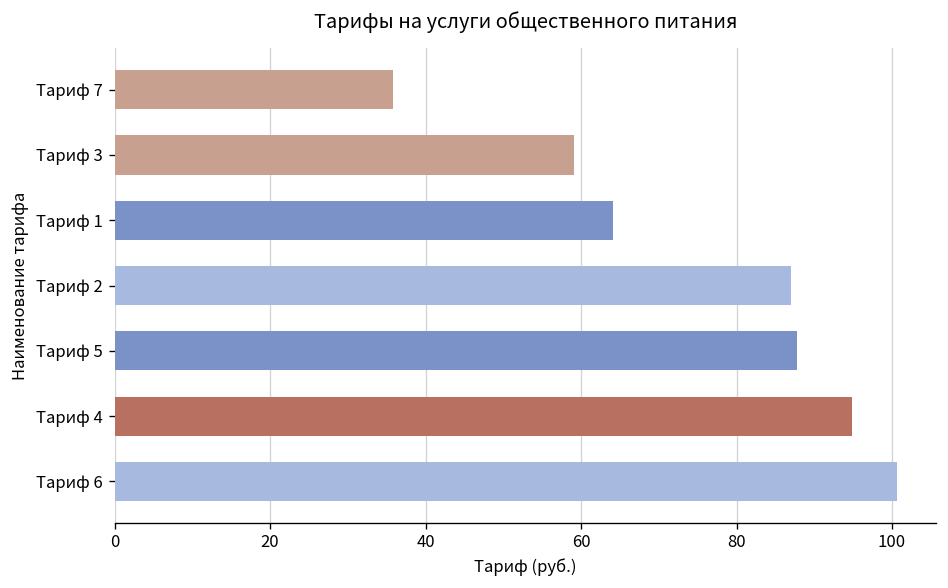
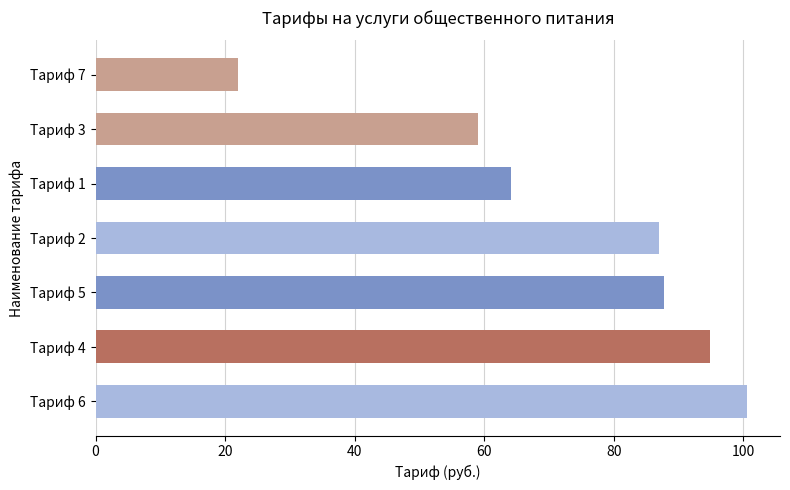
Тариф 7: 36 -> 22
